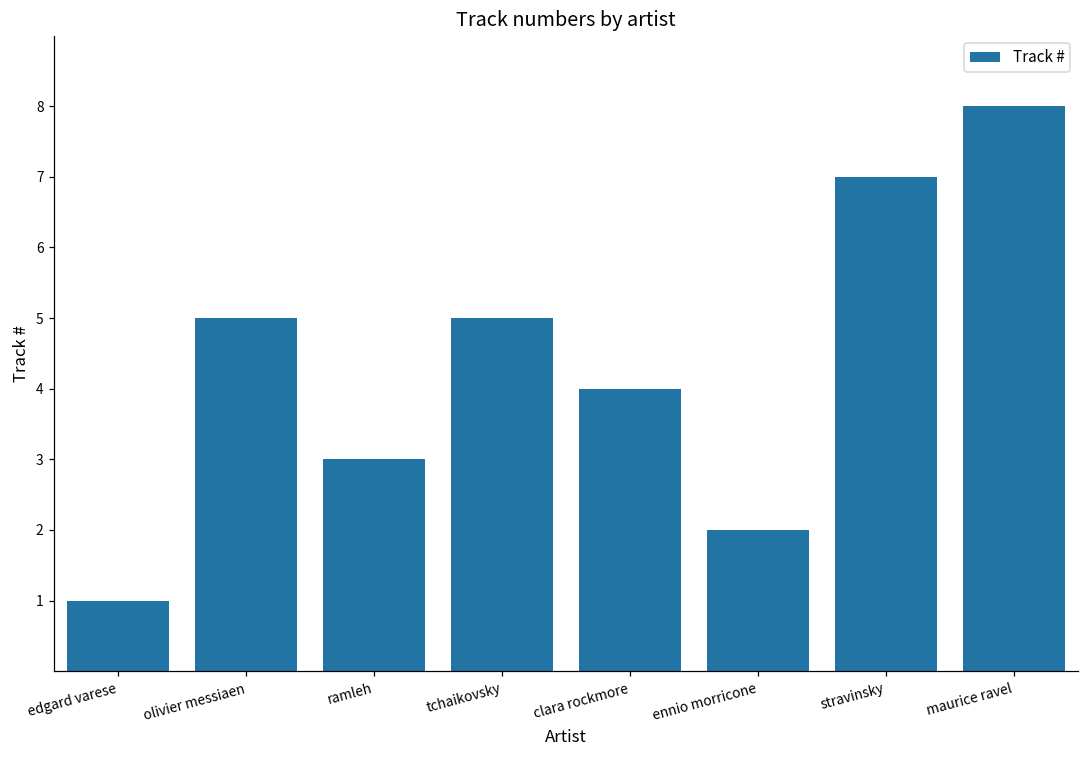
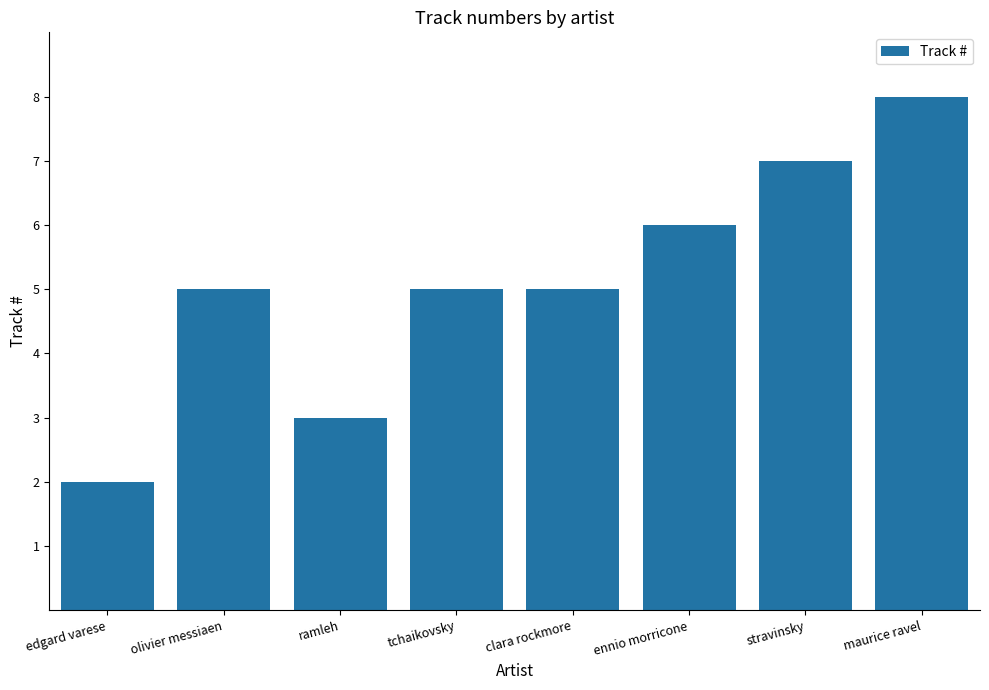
edgard varese: 1 -> 2
clara rockmore: 4 -> 5
ennio morricone: 2 -> 6
